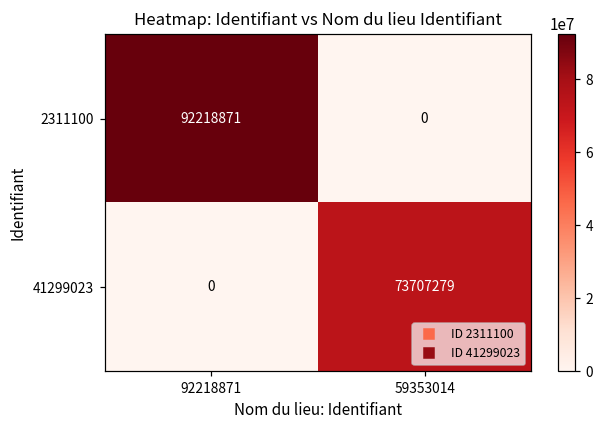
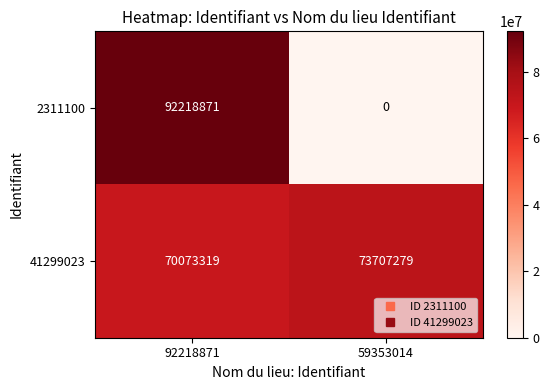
41299023, 92218871: 0 -> 70073319
